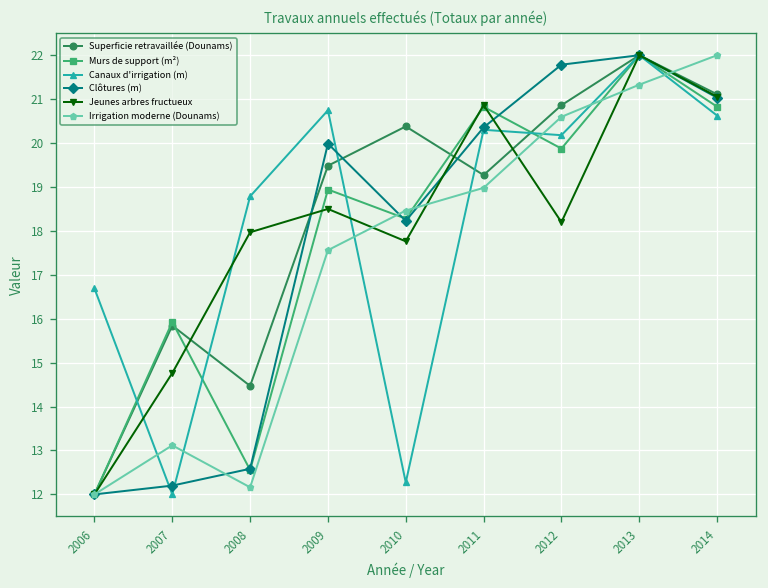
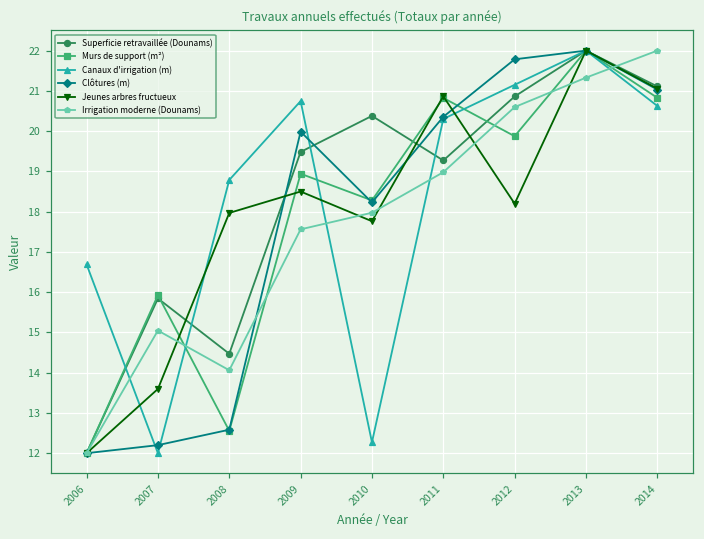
Jeunes arbres fructueux, 2007: 14.8 -> 13.6
Irrigation moderne (Dounams), 2007: 13.1 -> 15.0
Irrigation moderne (Dounams), 2008: 12.2 -> 14.1
Irrigation moderne (Dounams), 2010: 18.5 -> 18.0
Canaux d'irrigation (m), 2012: 20.2 -> 21.2
